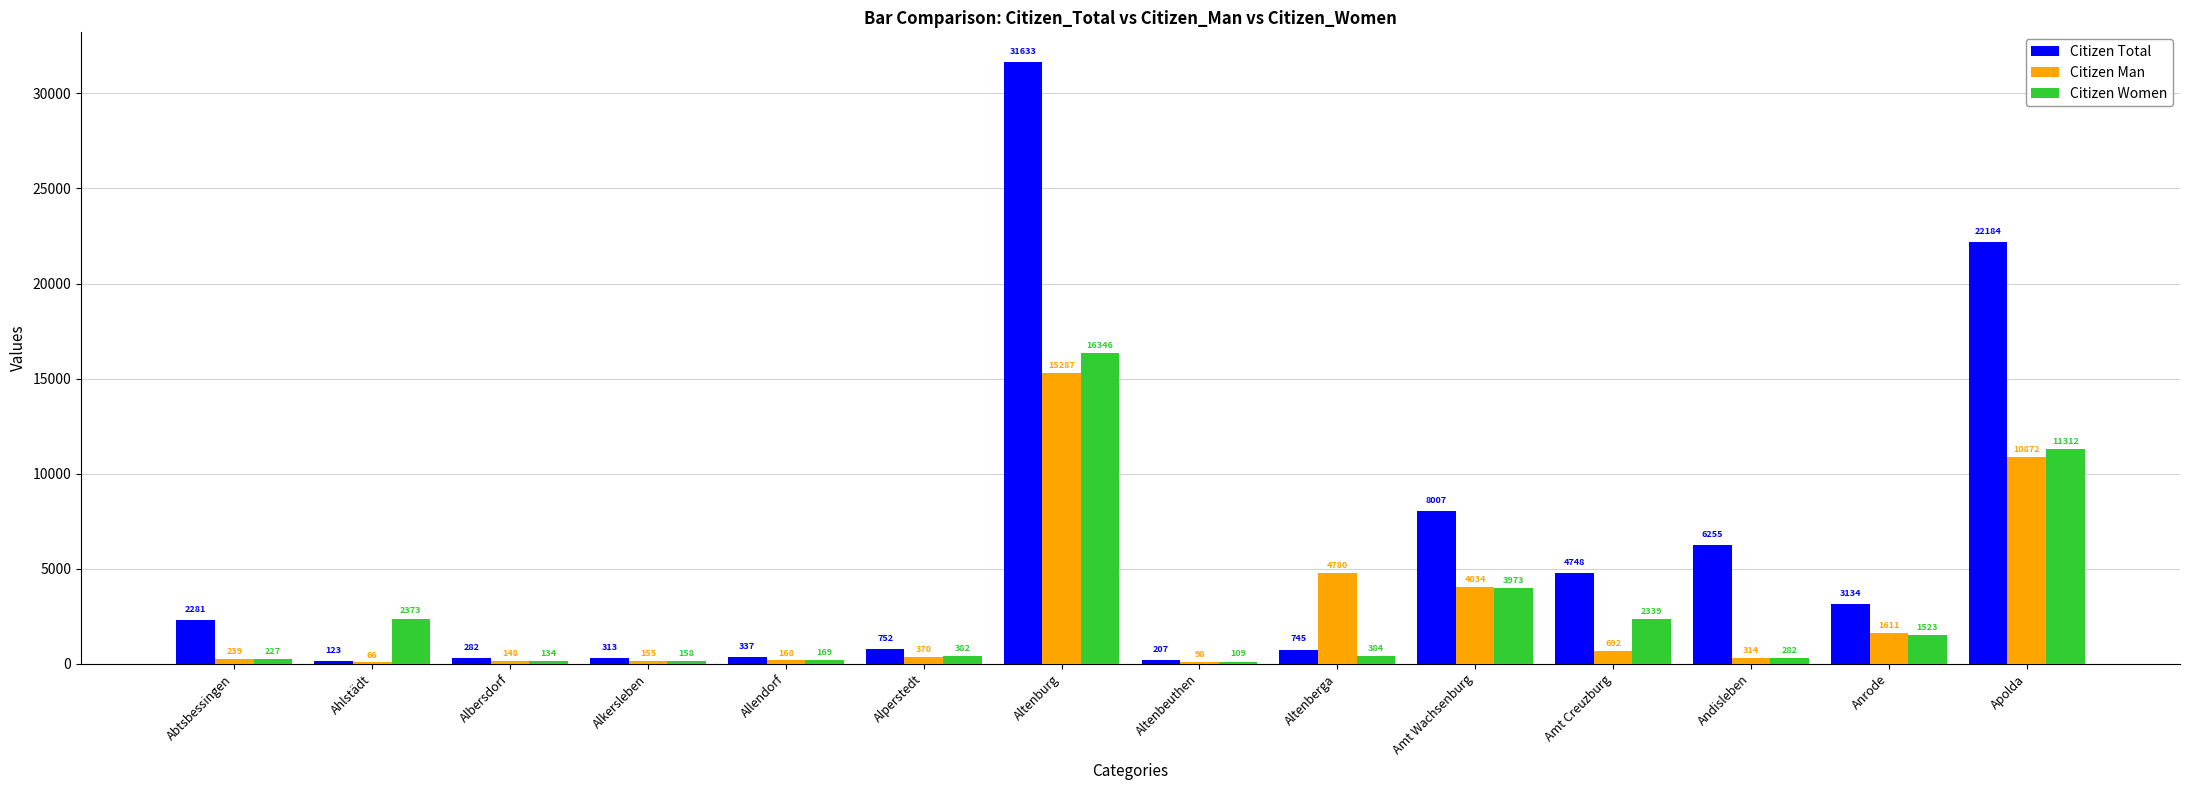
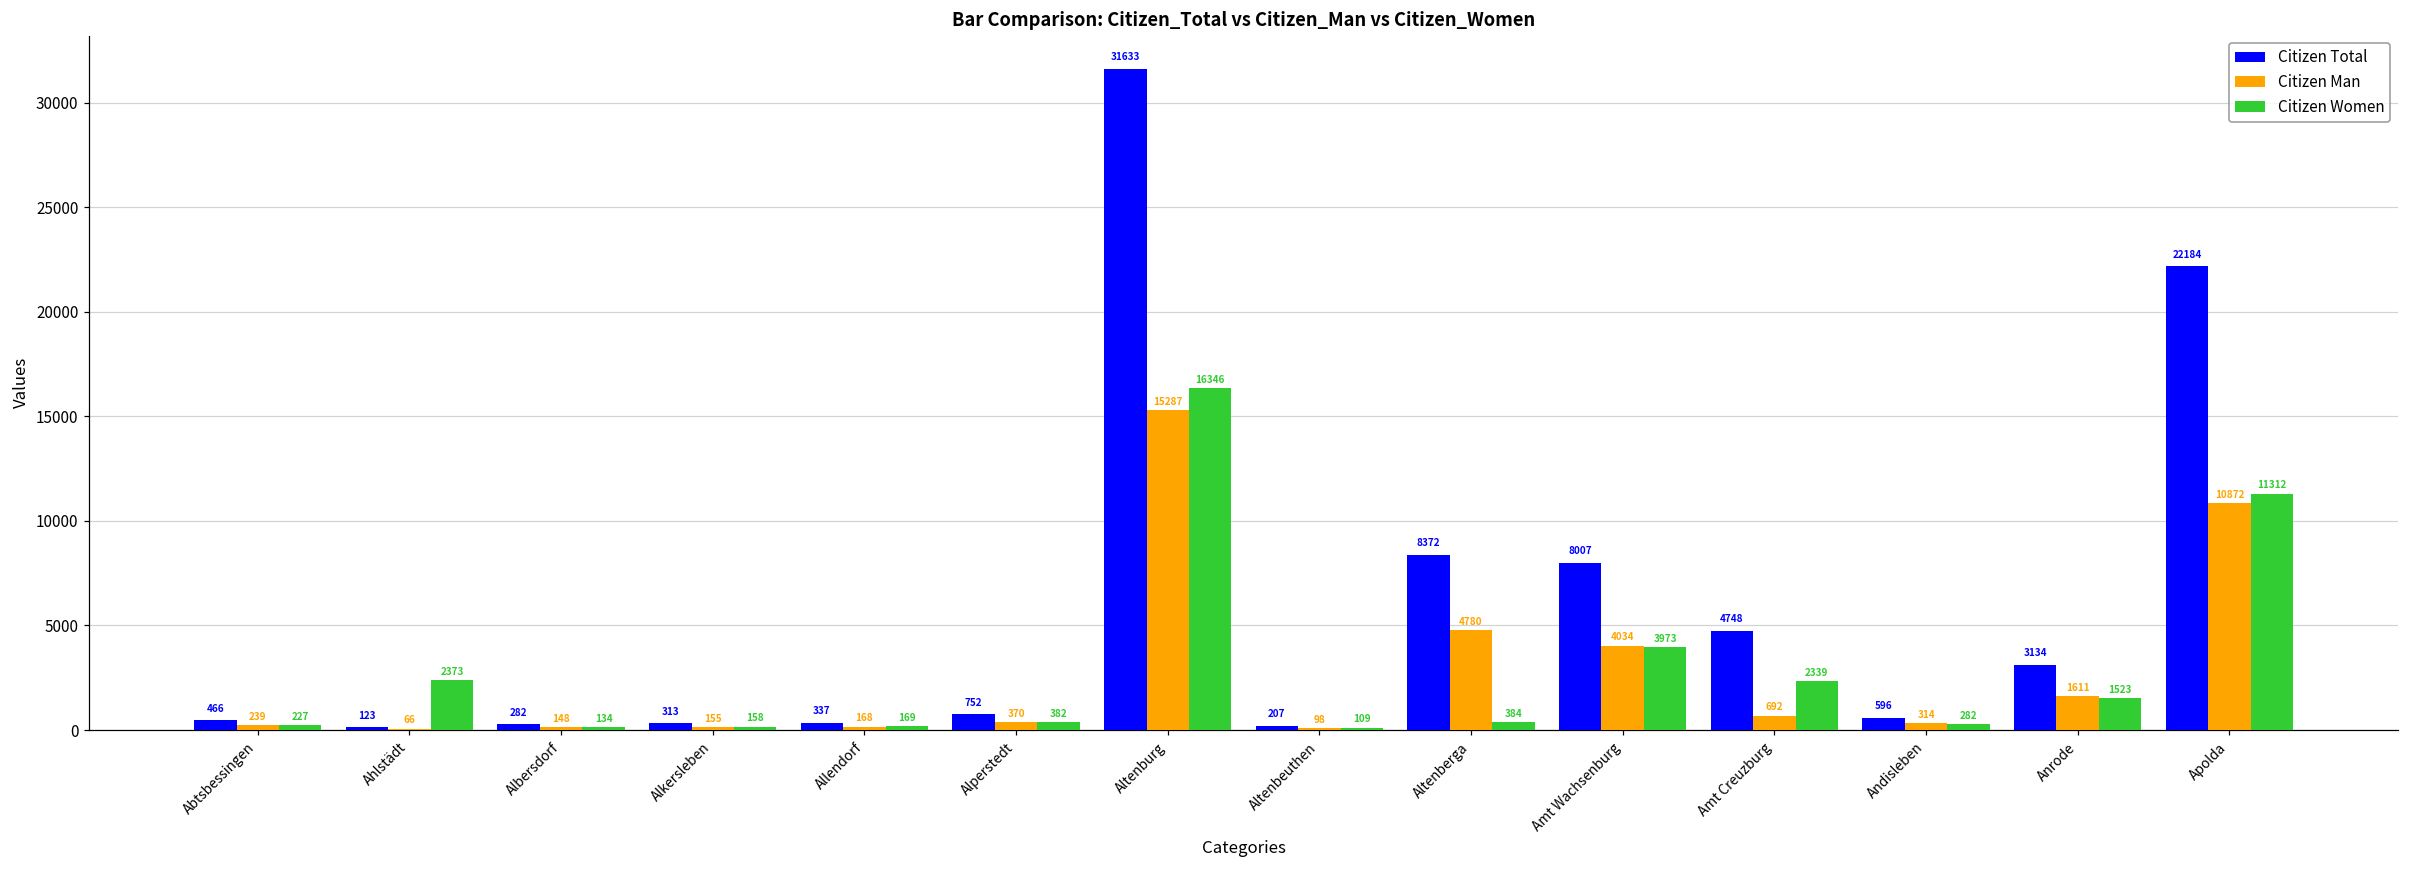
Citizen Total, Abtsbessingen: 2281 -> 466
Citizen Total, Altenberga: 745 -> 8372
Citizen Total, Andisleben: 6255 -> 596
